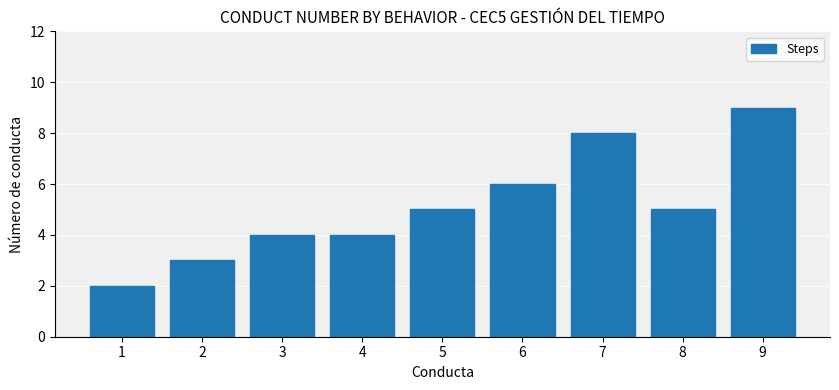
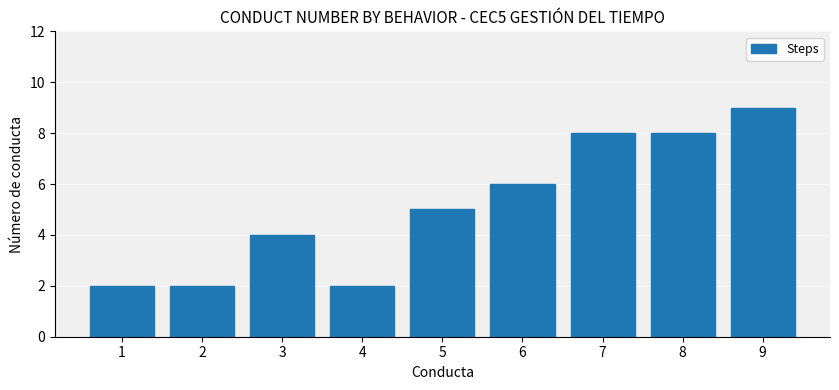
2: 3 -> 2
4: 4 -> 2
8: 5 -> 8
